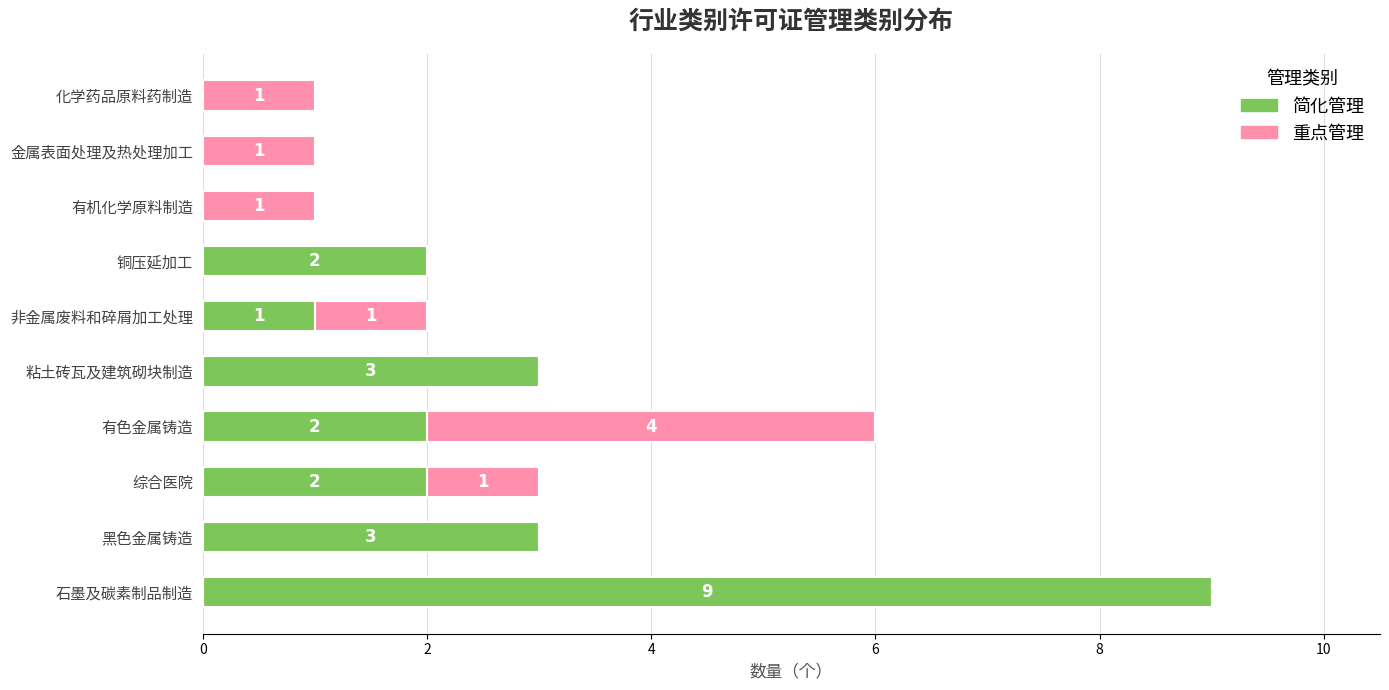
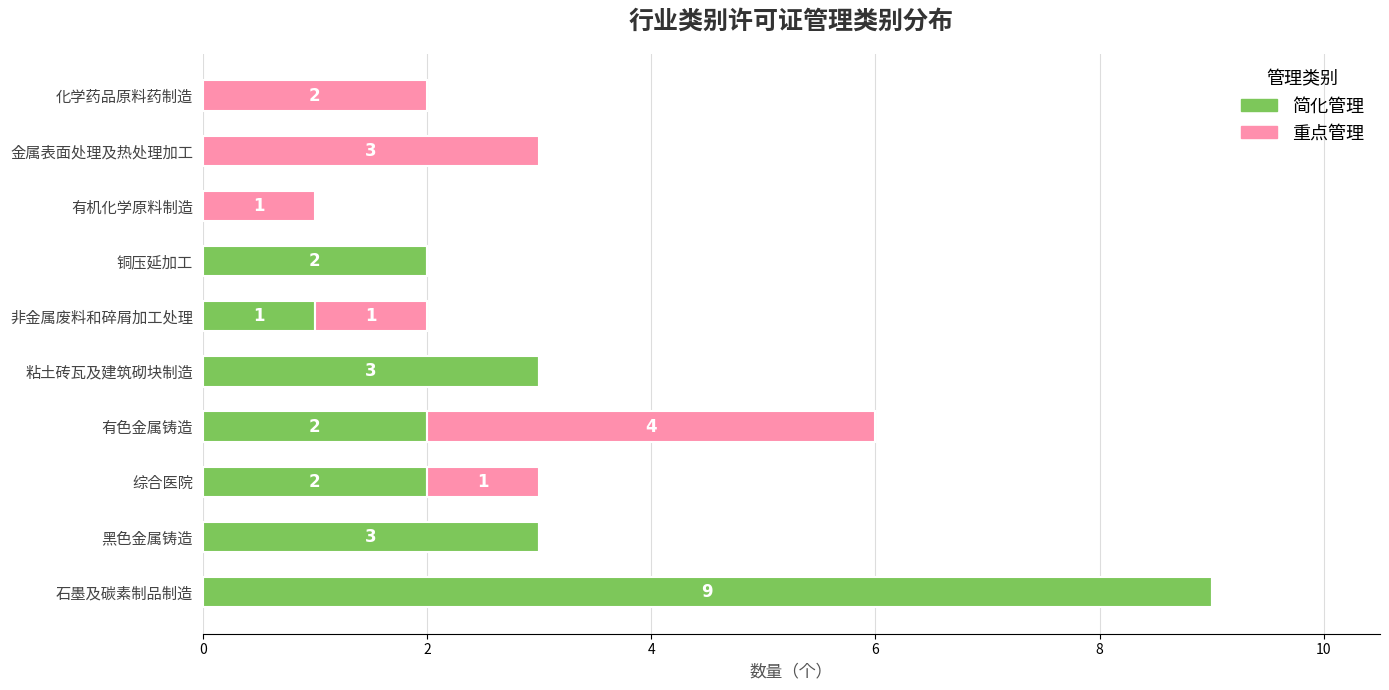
重点管理, 化学药品原料药制造: 1 -> 2
重点管理, 金属表面处理及热处理加工: 1 -> 3
